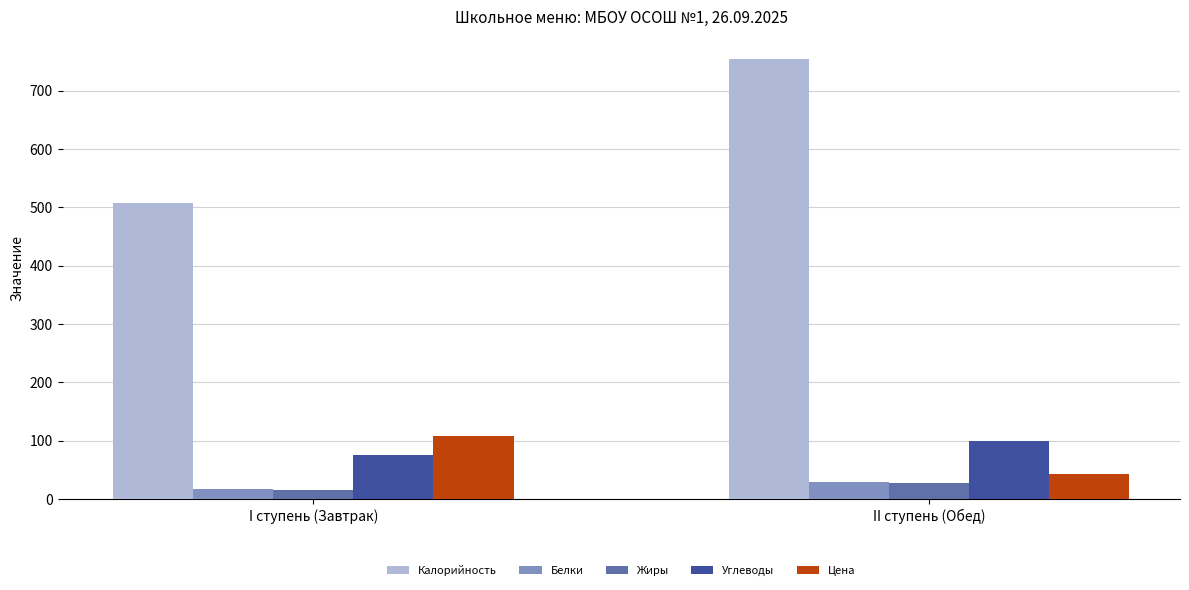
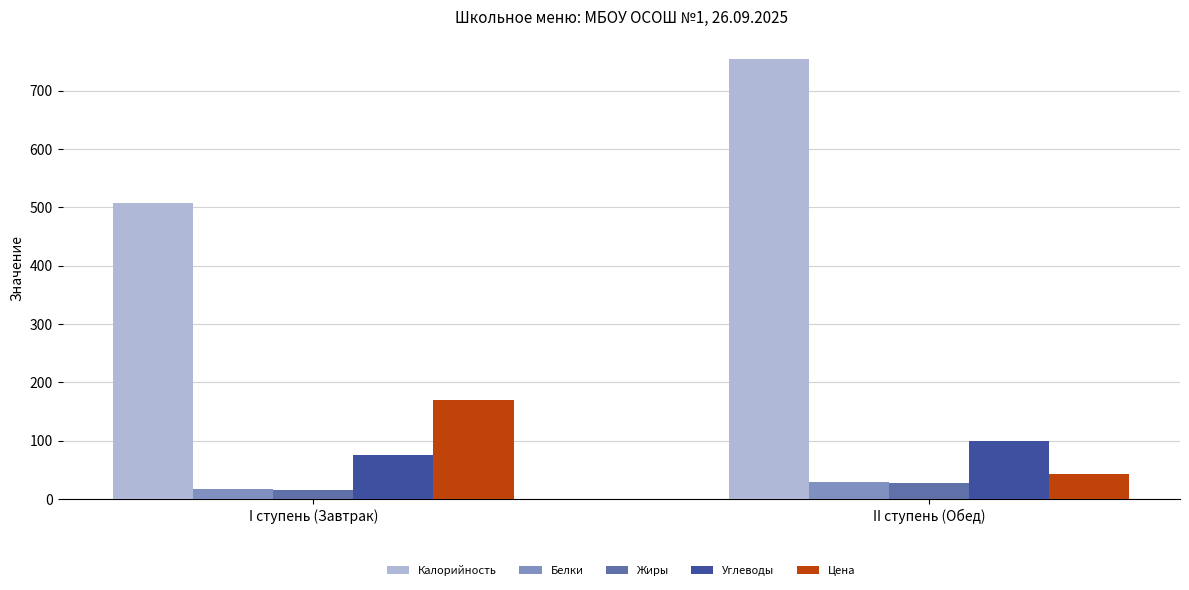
Цена, I ступень (Завтрак): 110 -> 170
